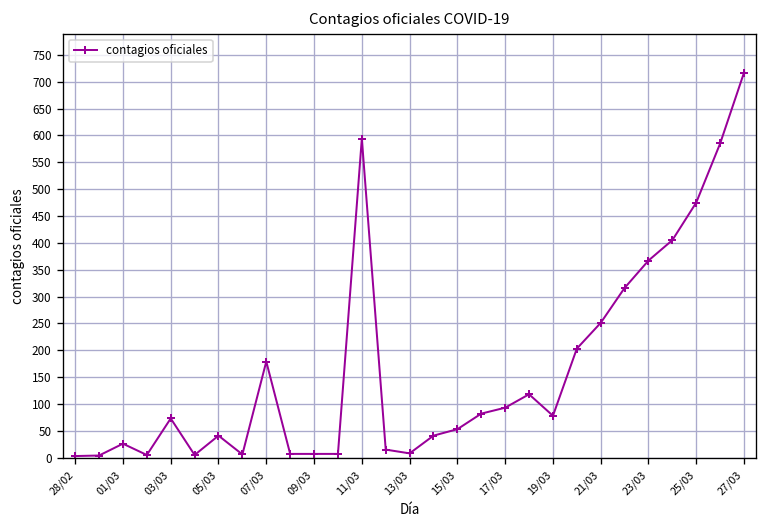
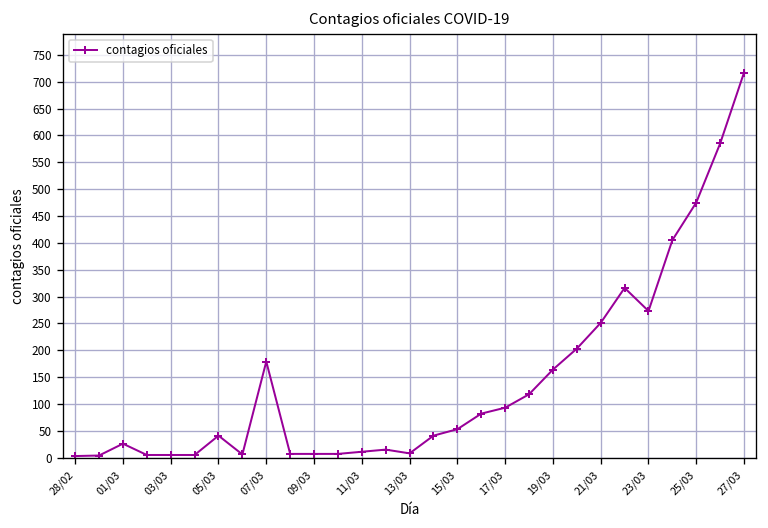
03/03: 70 -> 10
11/03: 590 -> 10
19/03: 80 -> 160
23/03: 370 -> 270
